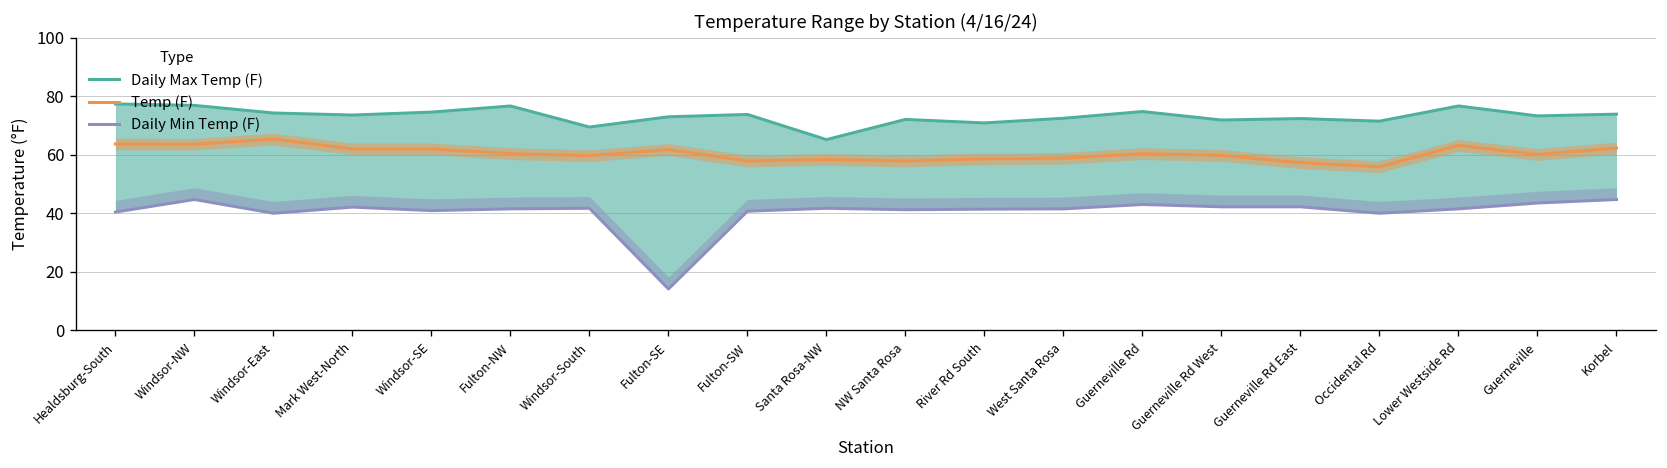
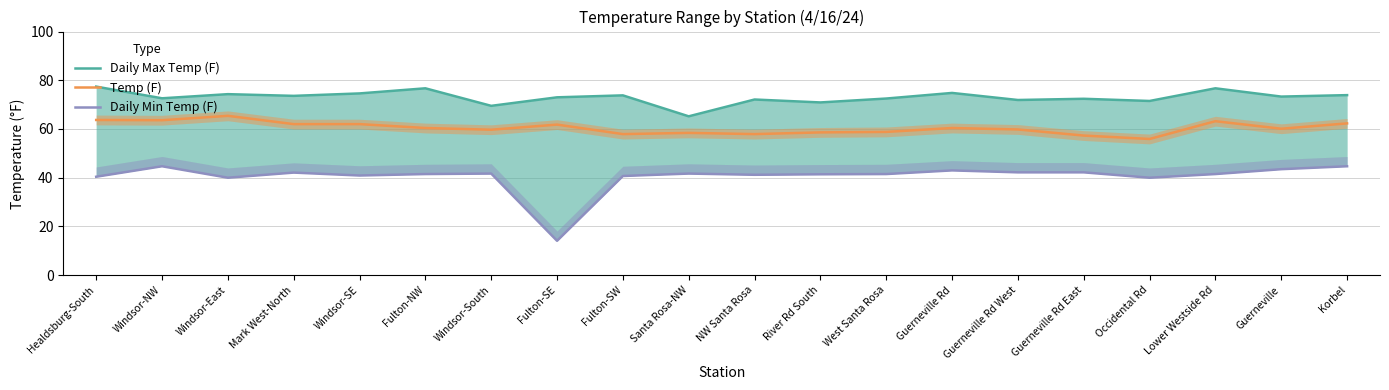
Daily Max Temp (F), Windsor-NW: 77 -> 73
